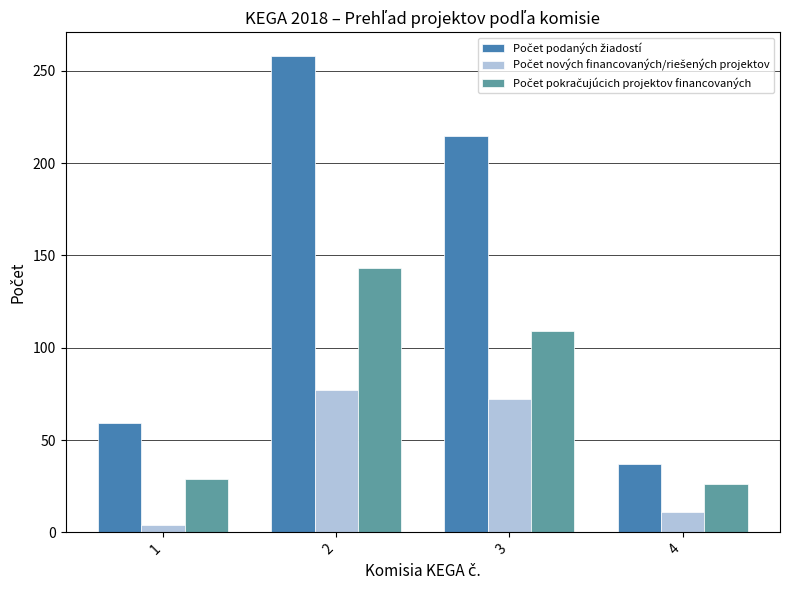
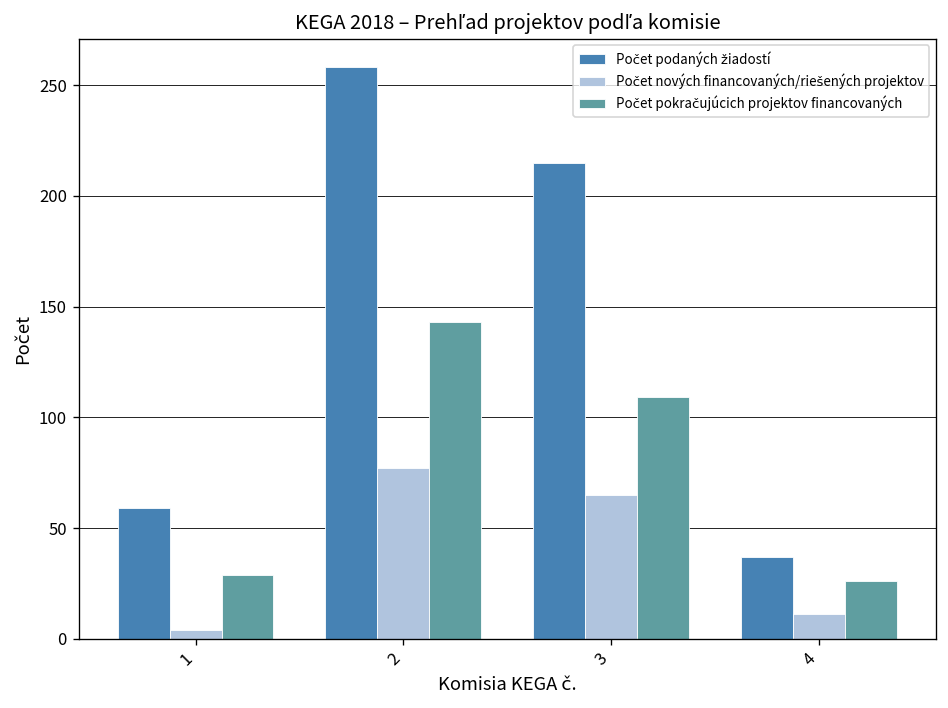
Počet nových financovaných/riešených projektov, 3: 72 -> 65
